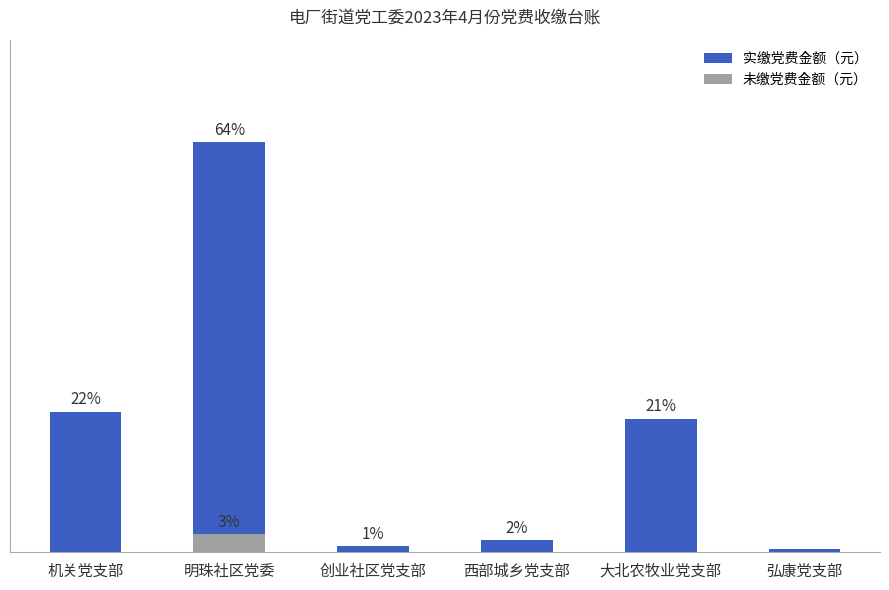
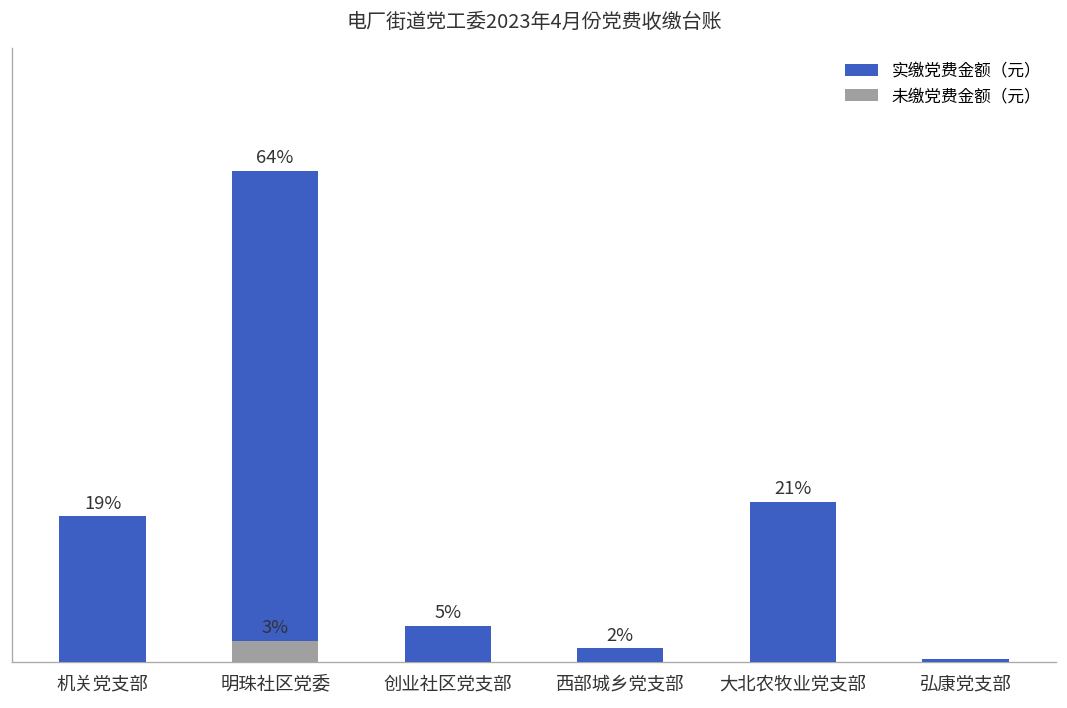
实缴党费金额（元）, 机关党支部: 22% -> 19%
实缴党费金额（元）, 创业社区党支部: 1% -> 5%
